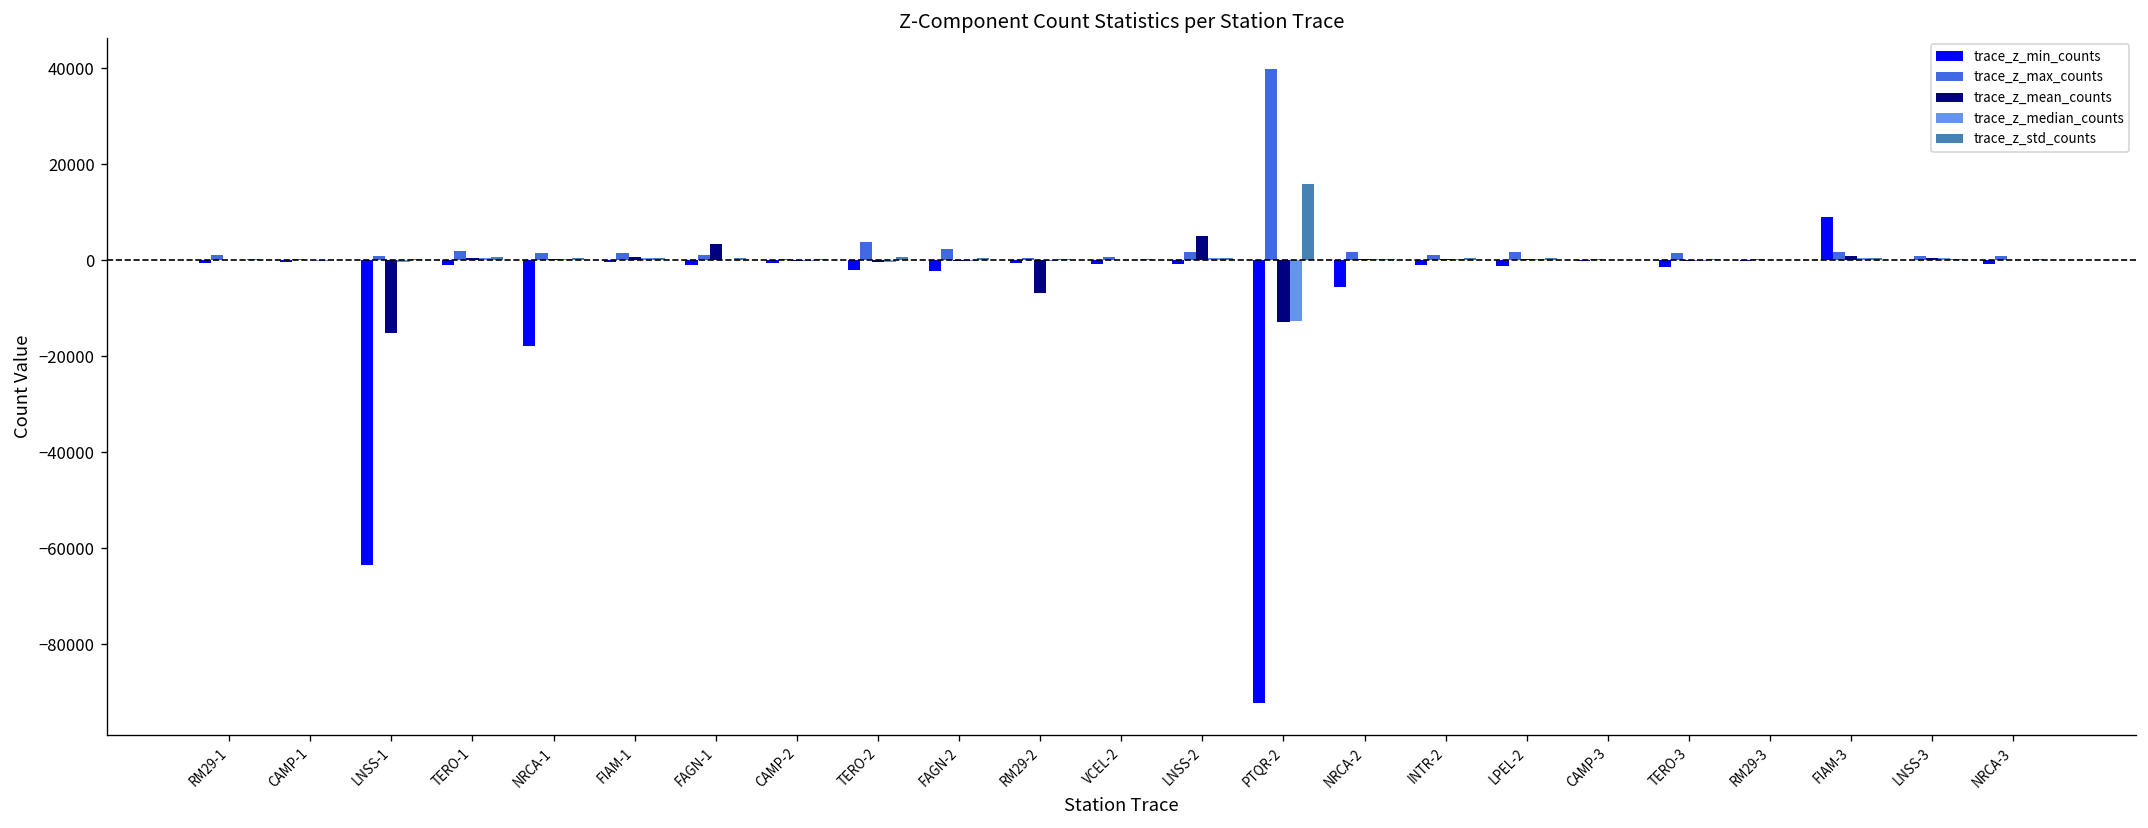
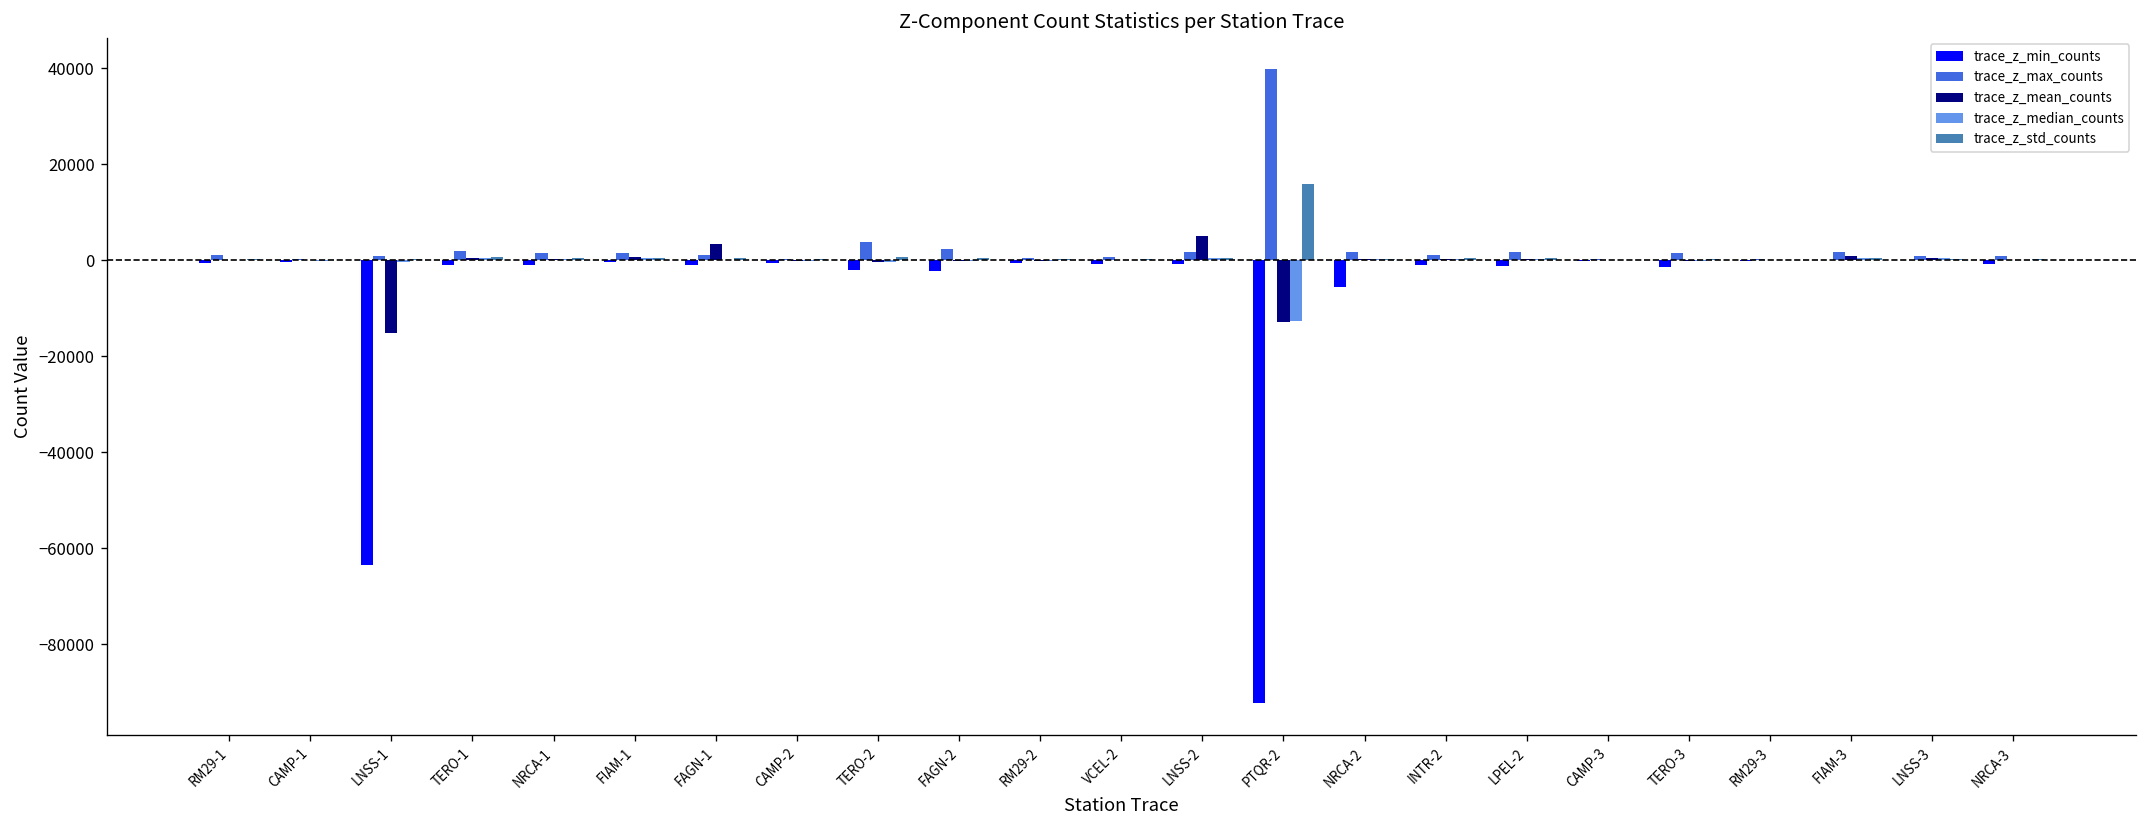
trace_z_min_counts, NRCA-1: -18000 -> -1000
trace_z_mean_counts, RM29-2: -7000 -> 0
trace_z_min_counts, FIAM-3: 9000 -> 0
